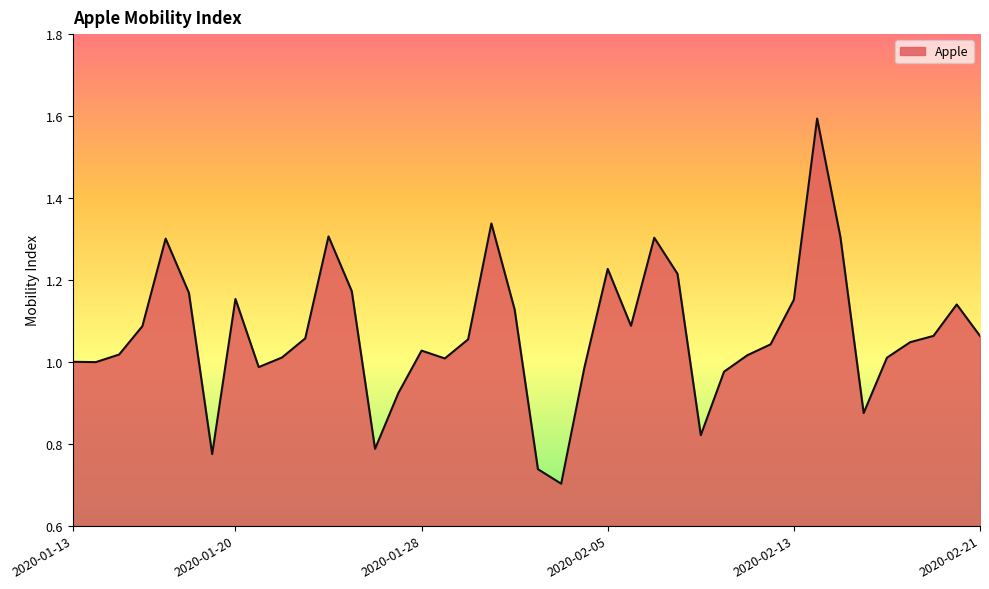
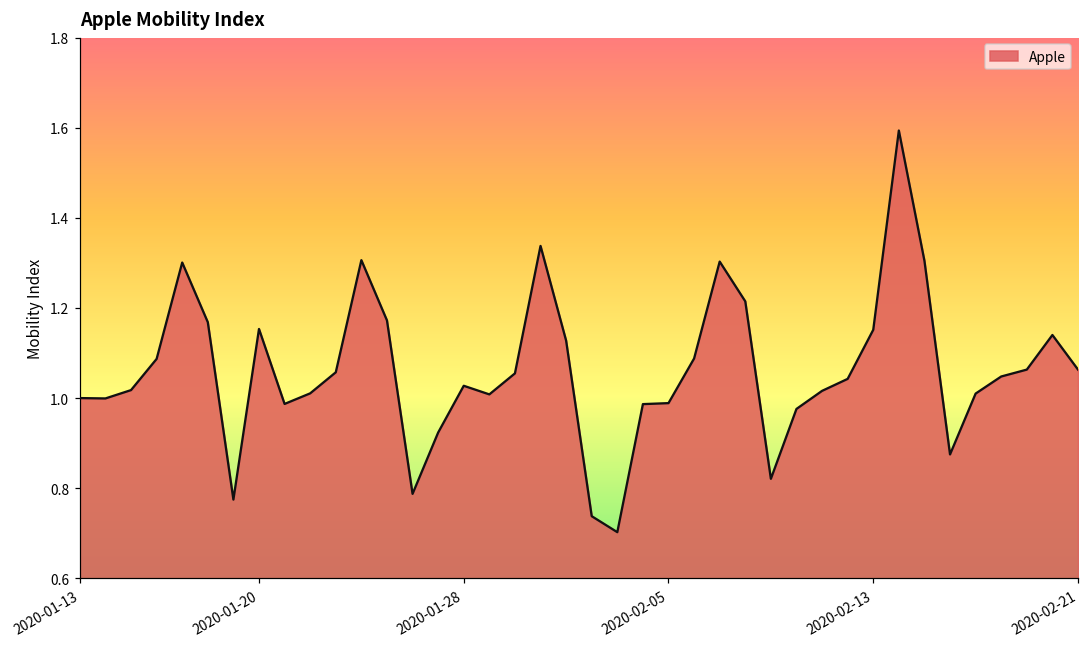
2020-02-05: 1.23 -> 0.99
